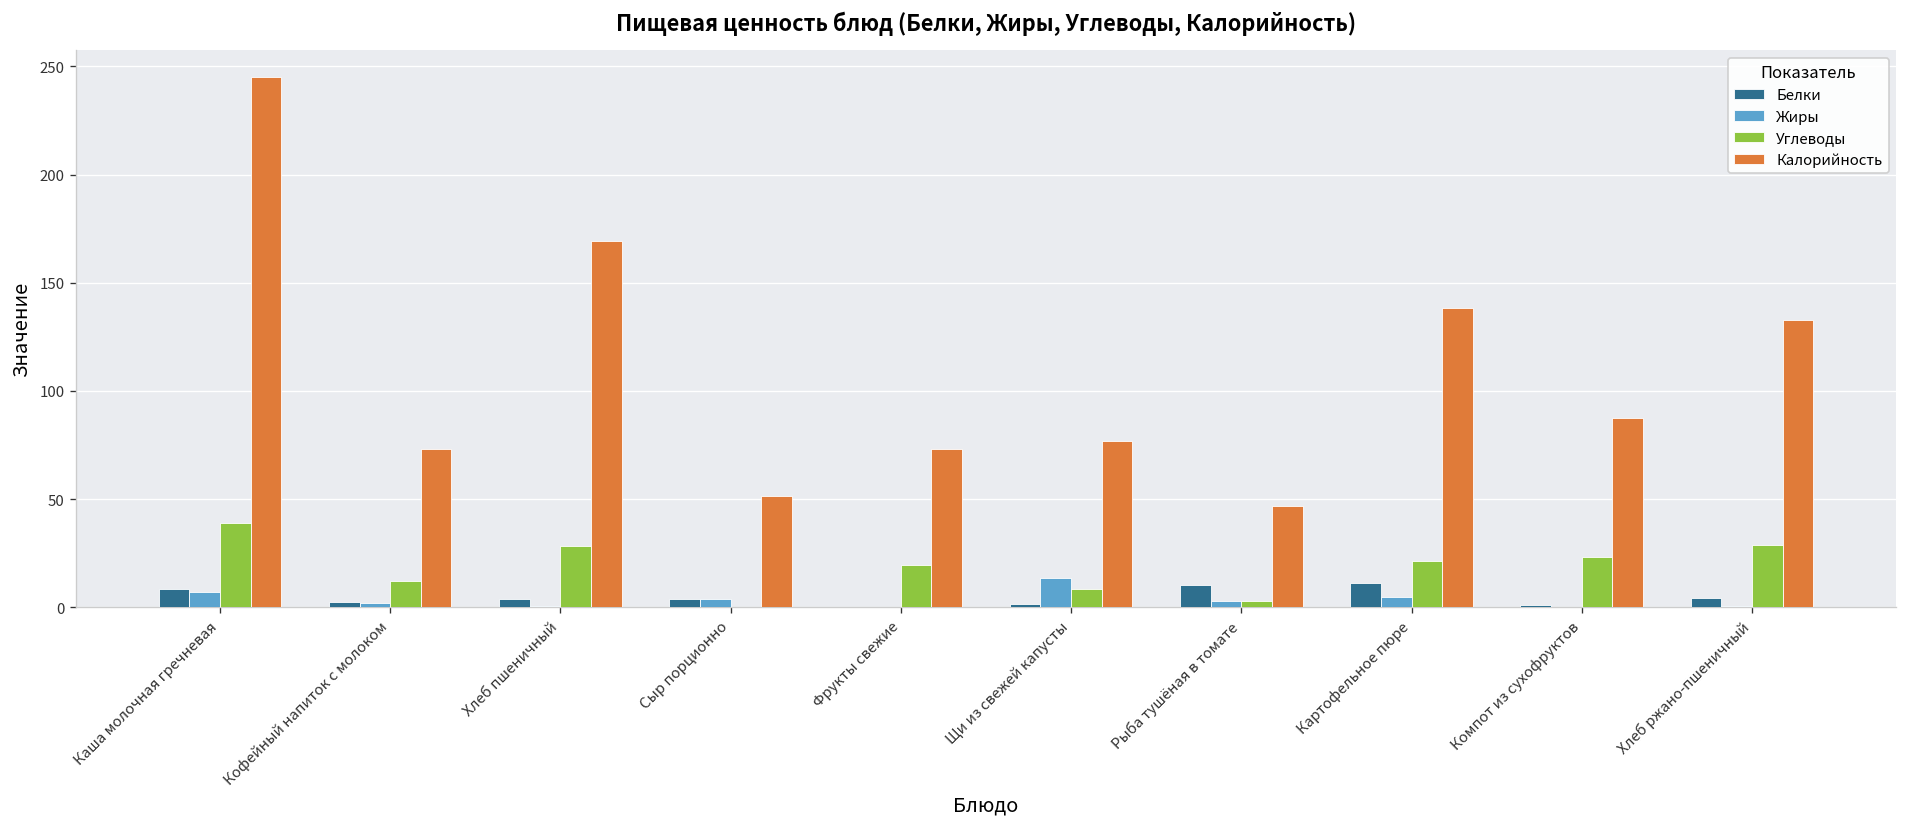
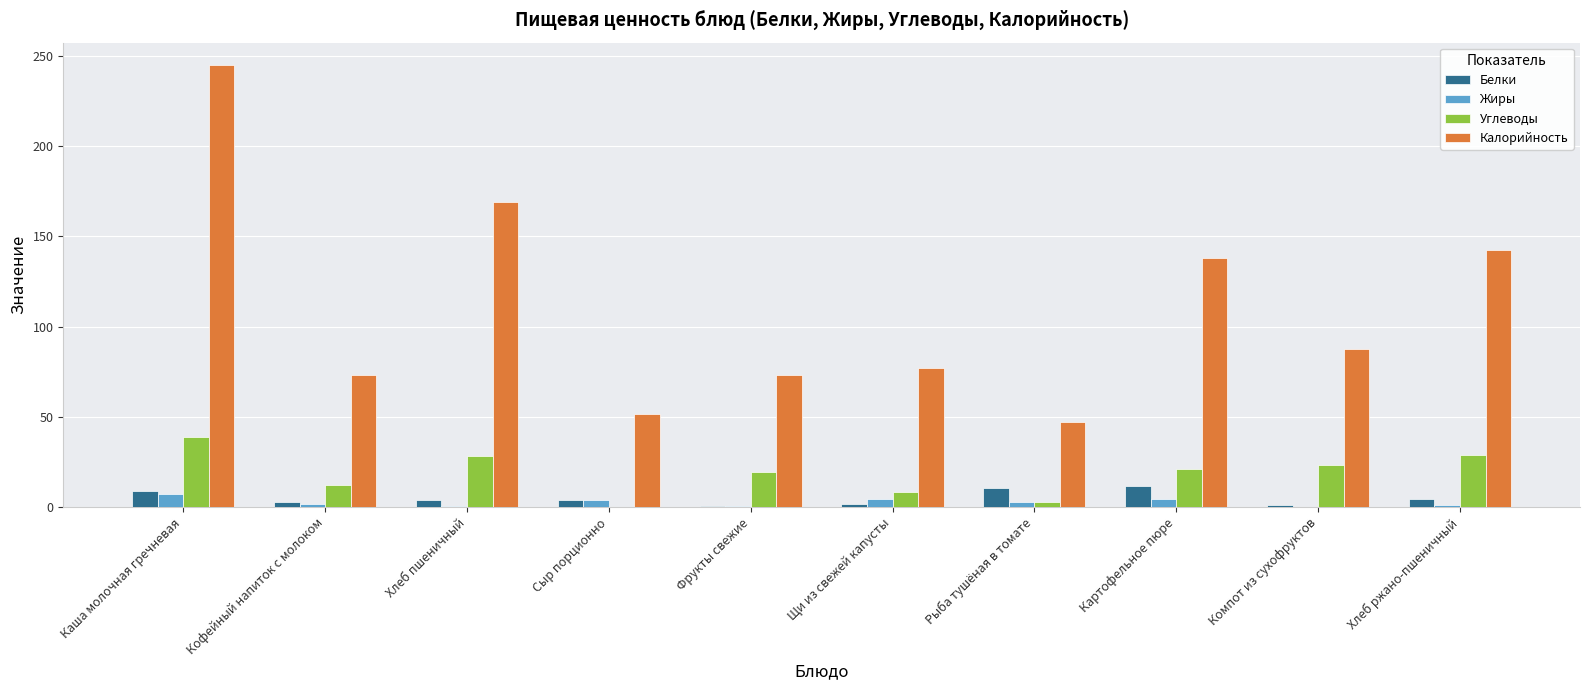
Жиры, Щи из свежей капусты: 14 -> 4
Калорийность, Хлеб ржано-пшеничный: 133 -> 142
